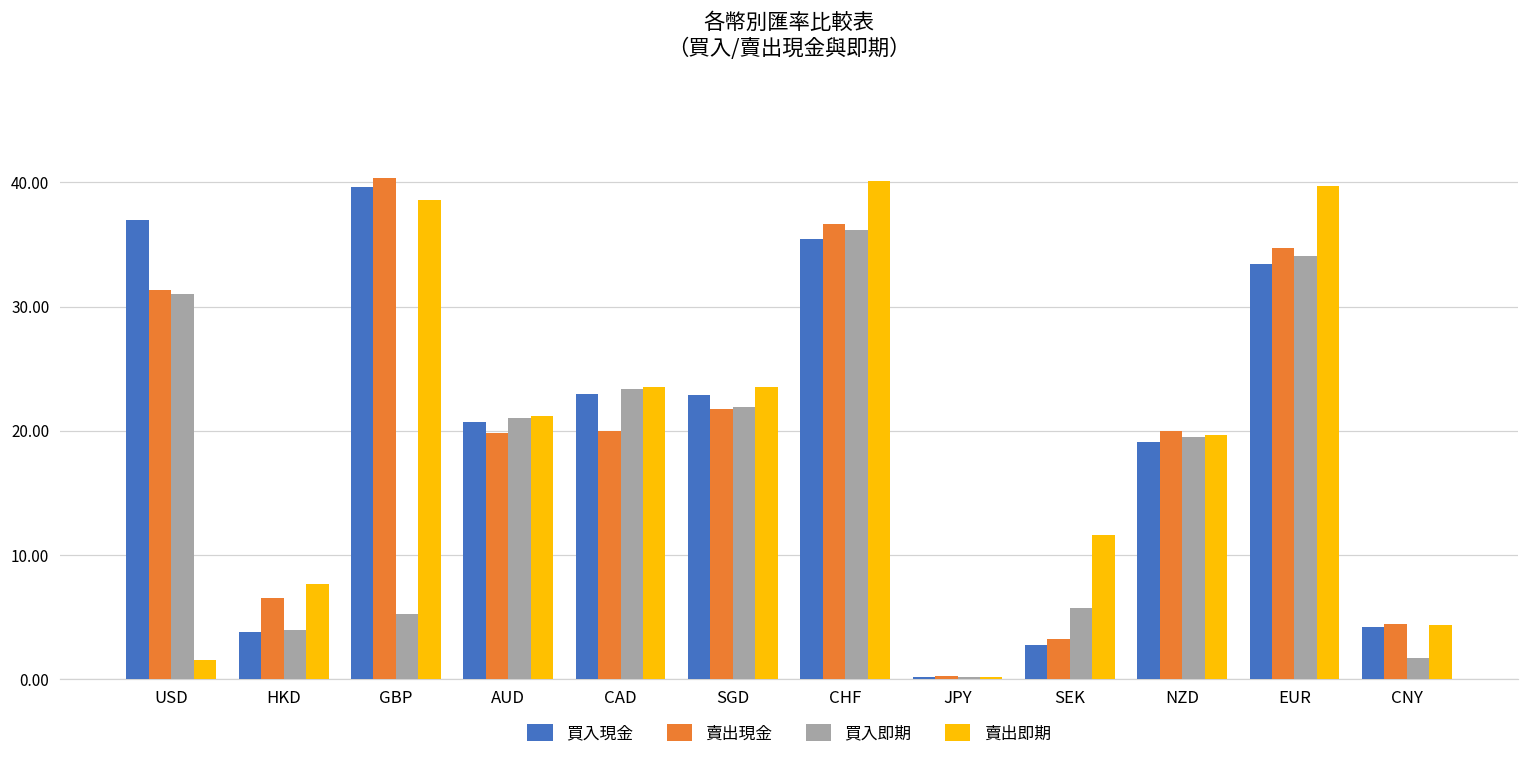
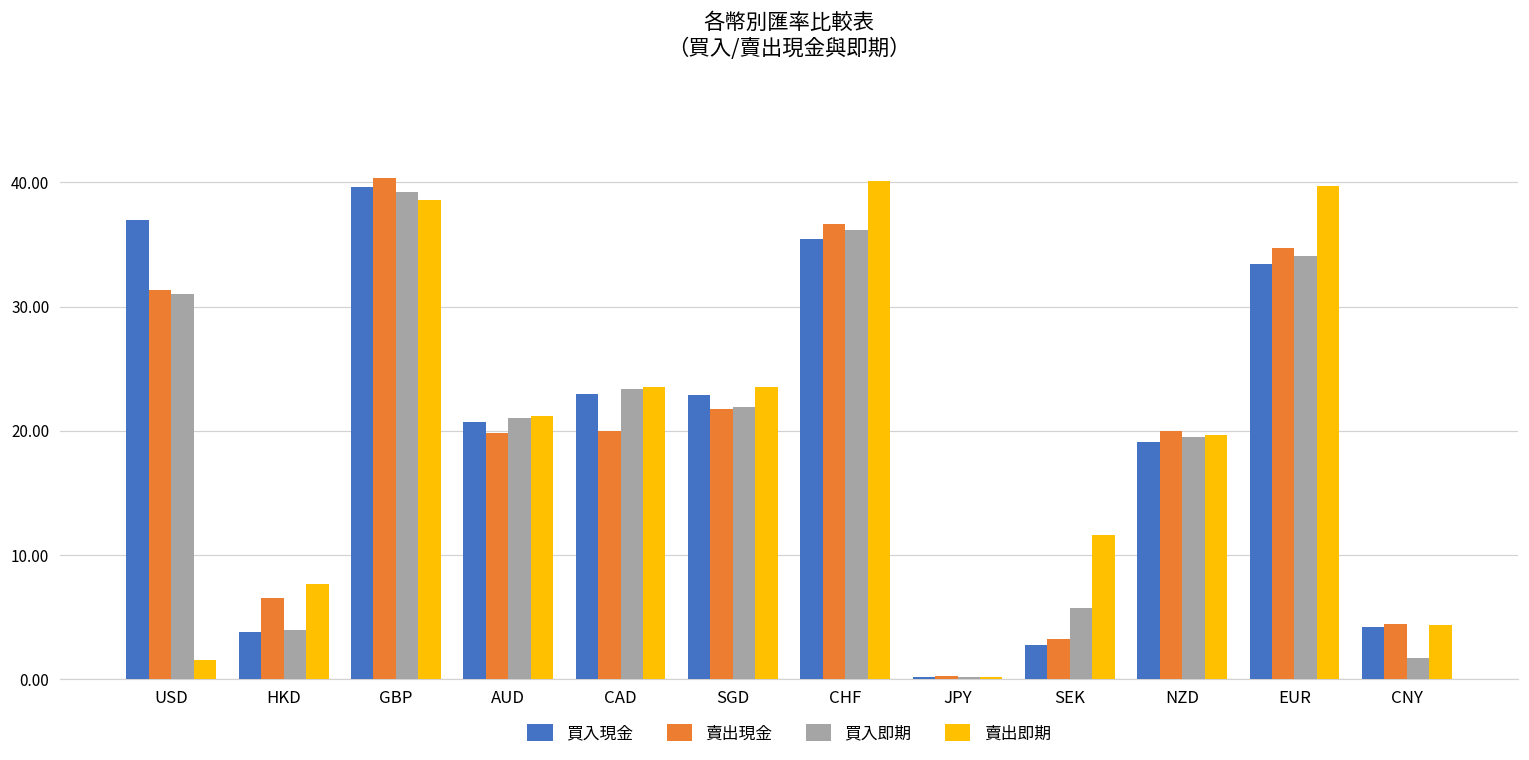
買入即期, GBP: 5.2 -> 39.2
